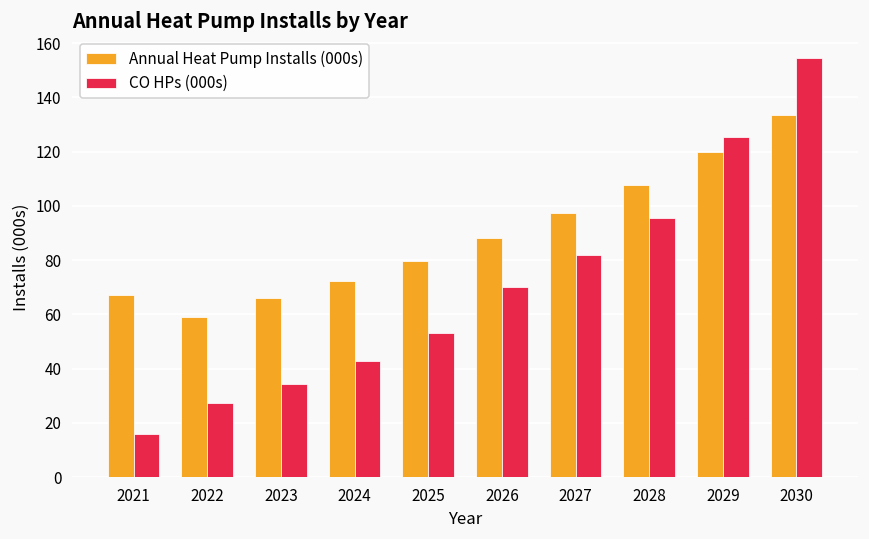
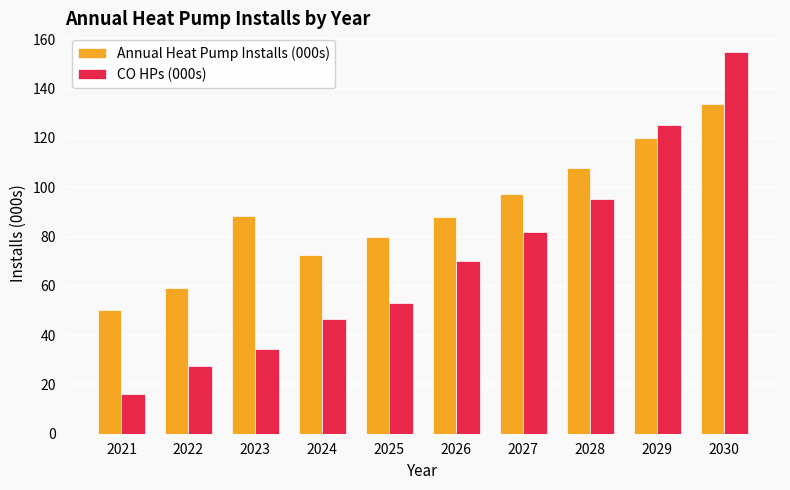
Annual Heat Pump Installs (000s), 2021: 67 -> 50
Annual Heat Pump Installs (000s), 2023: 66 -> 88
CO HPs (000s), 2024: 43 -> 47
